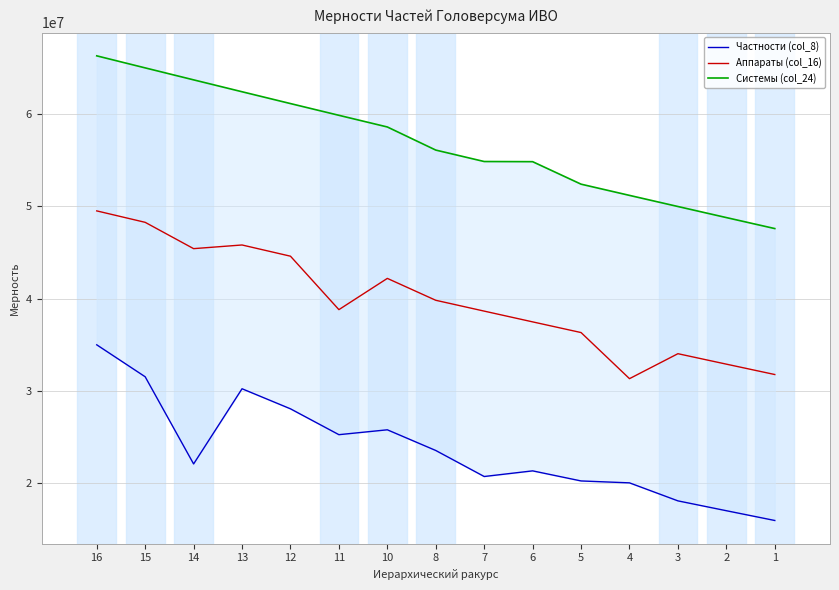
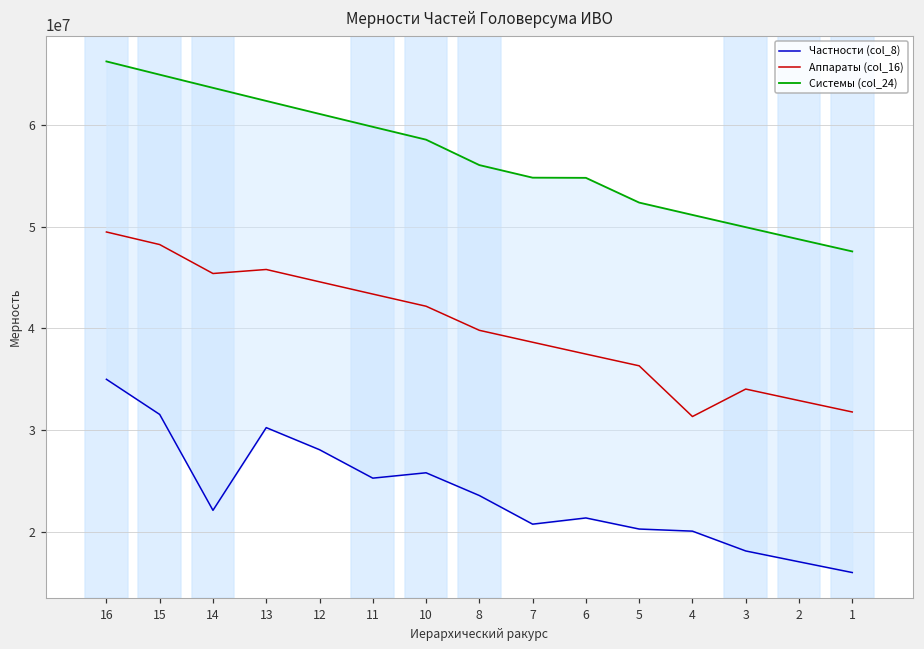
Аппараты (col_16), 11: 39000000 -> 43000000
